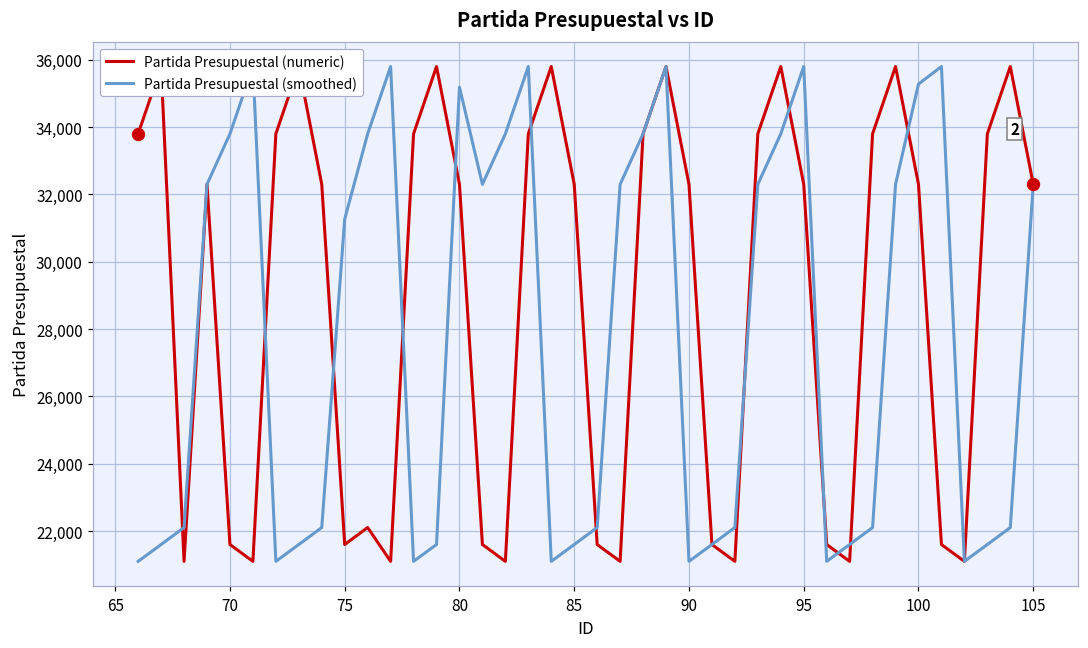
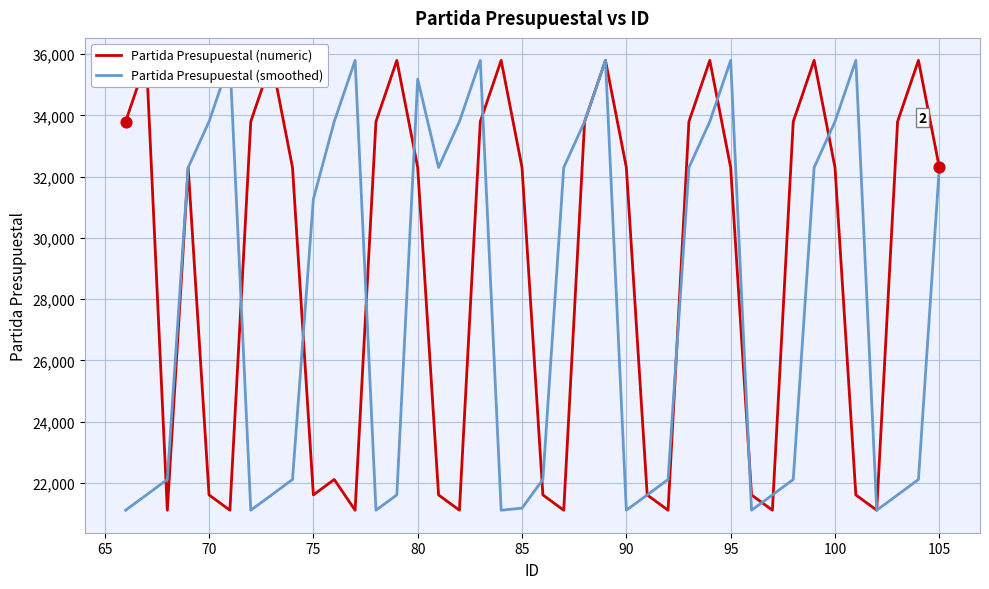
Partida Presupuestal (smoothed), 85: 21,600 -> 21,200
Partida Presupuestal (smoothed), 100: 35,300 -> 33,800
